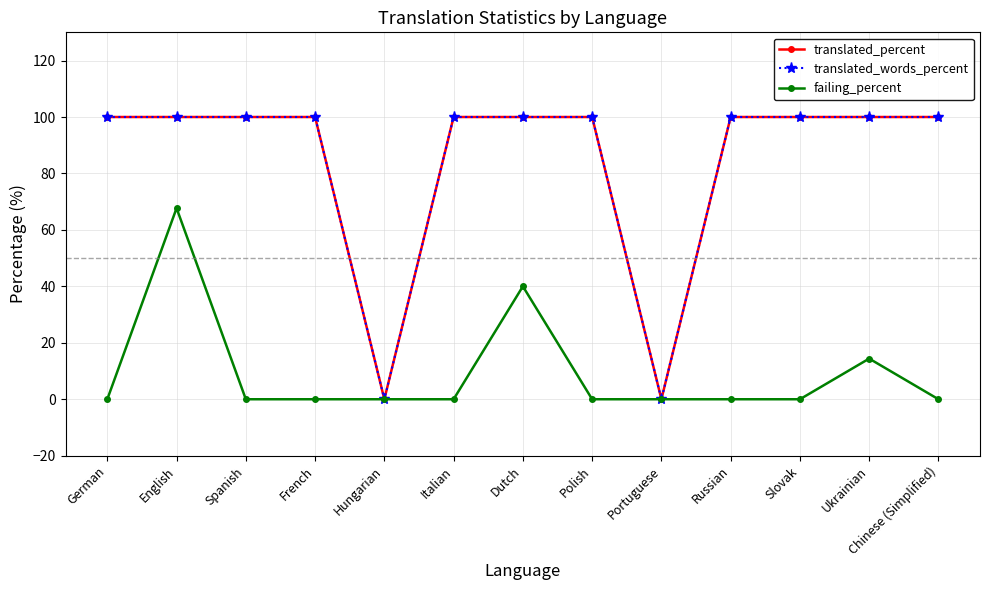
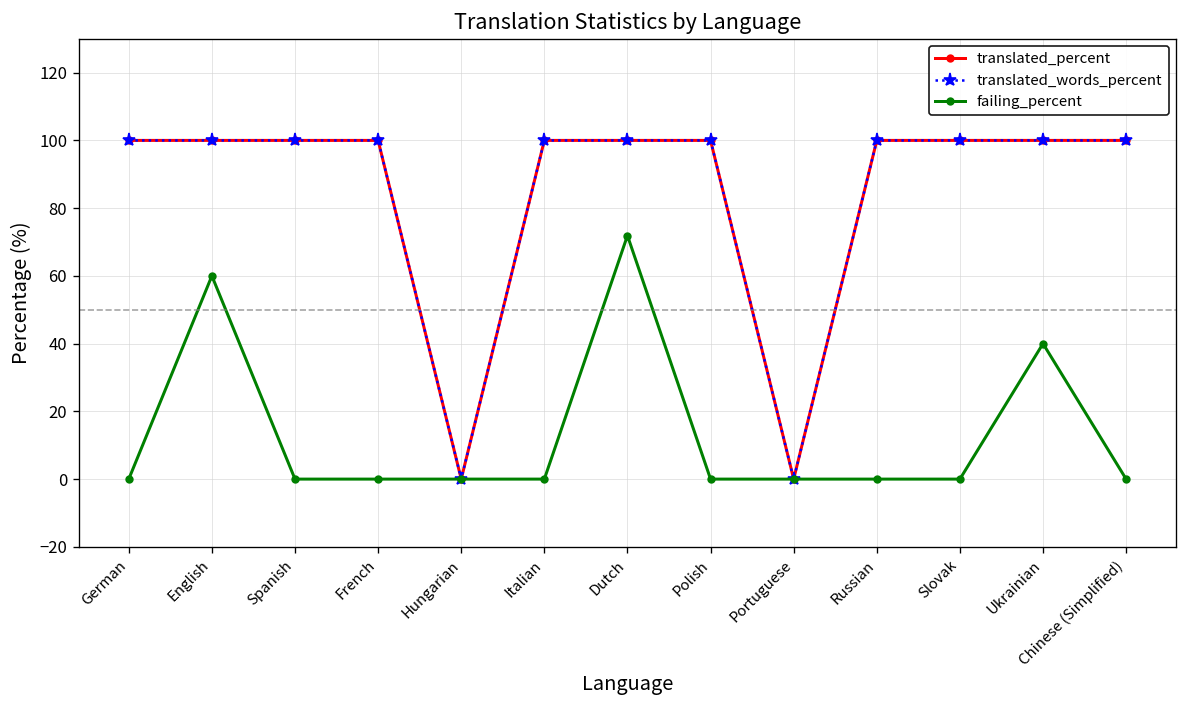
failing_percent, English: 68 -> 60
failing_percent, Dutch: 40 -> 72
failing_percent, Ukrainian: 14 -> 40
